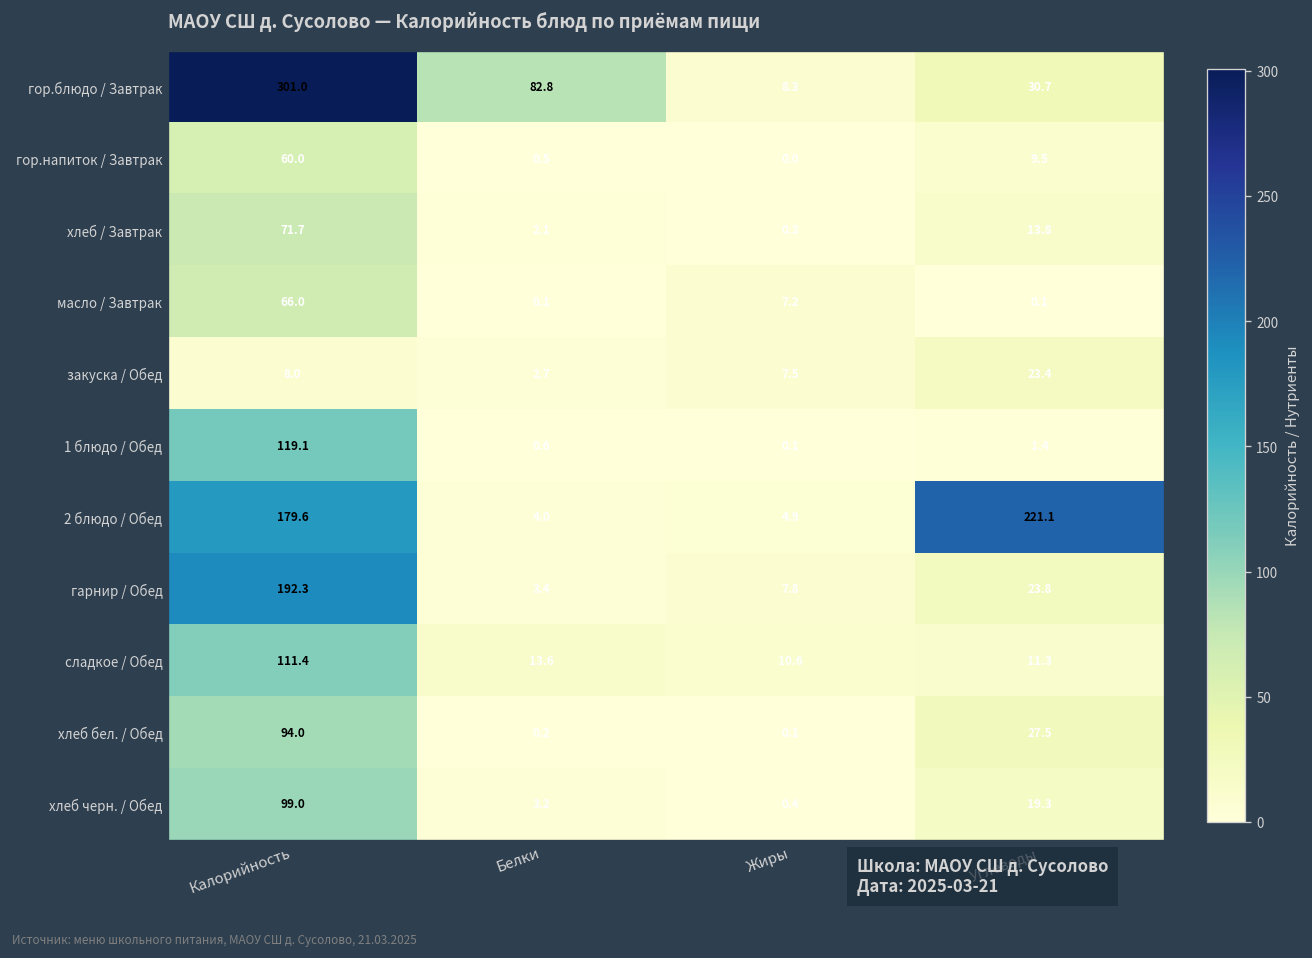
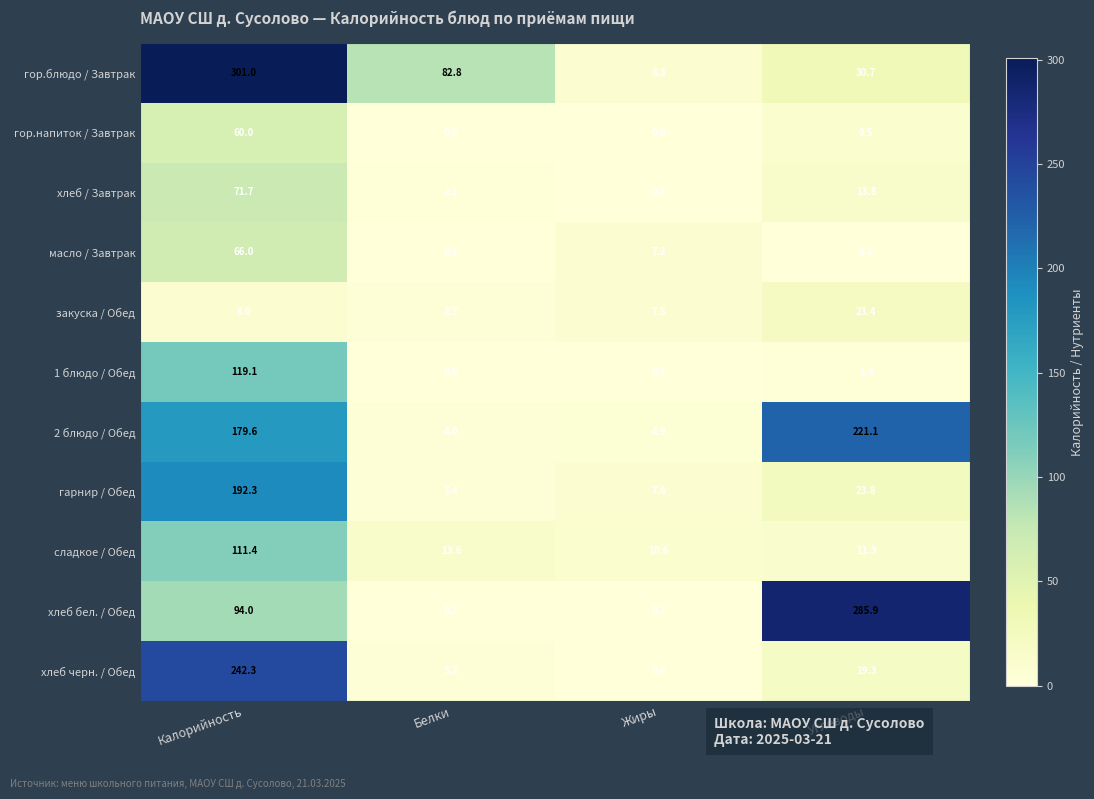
хлеб бел. / Обед, Углеводы: 27.5 -> 285.9
хлеб черн. / Обед, Калорийность: 99.0 -> 242.3
